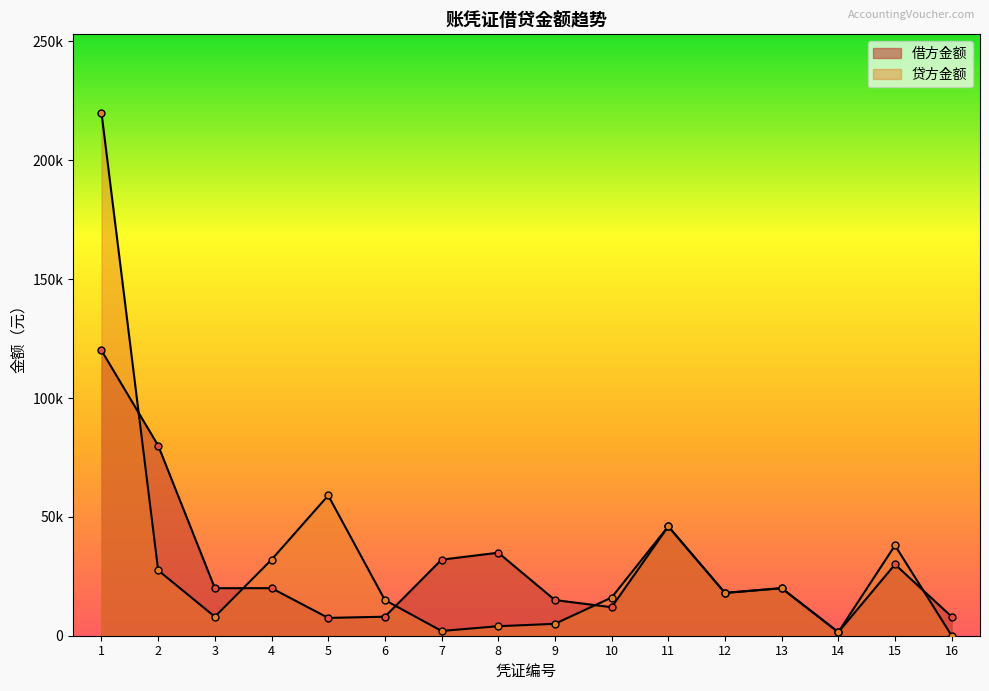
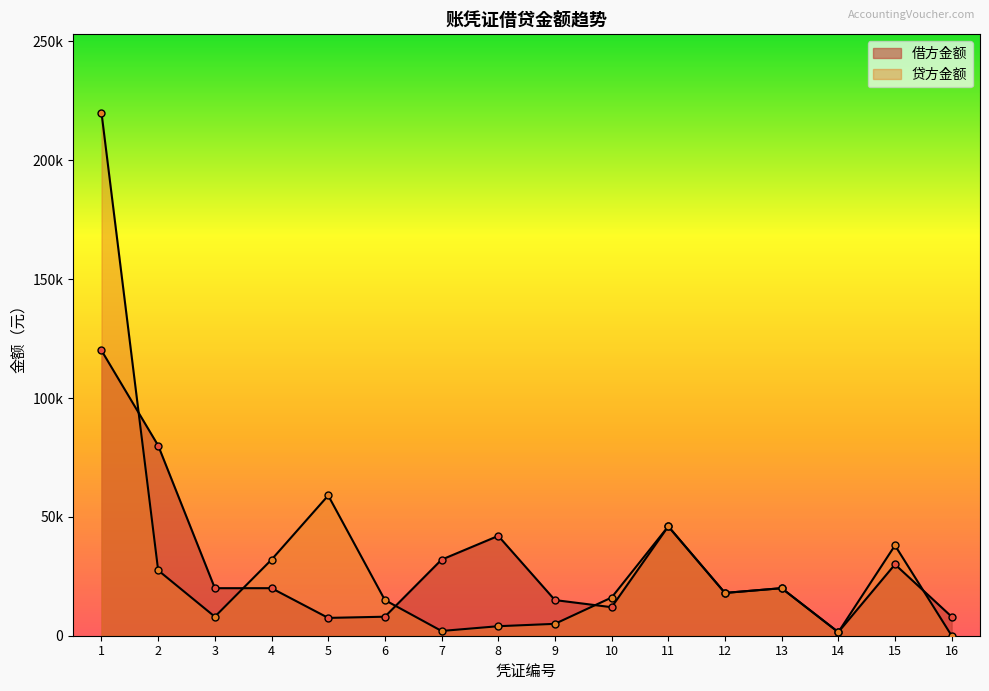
借方金额, 8: 35000 -> 42000
